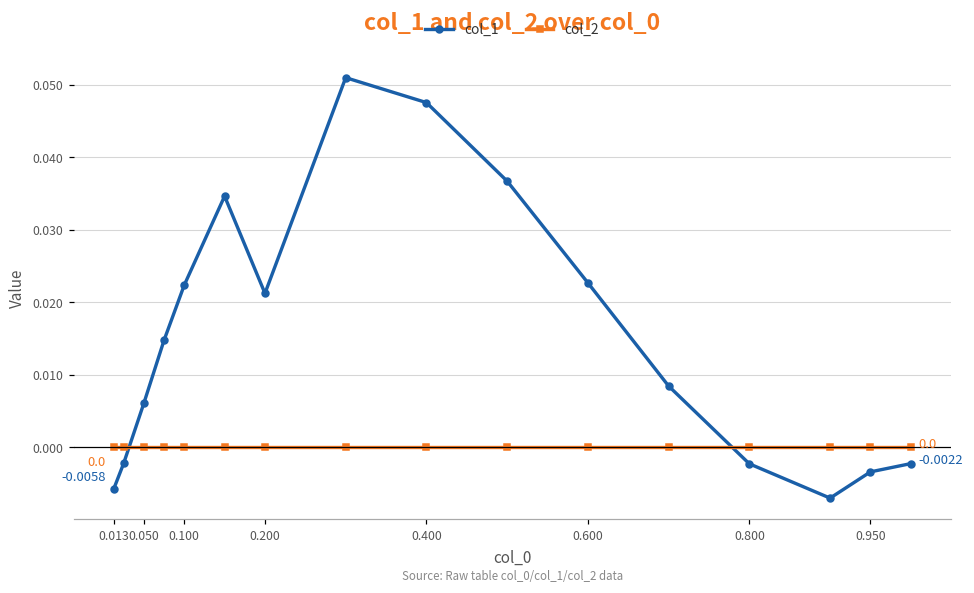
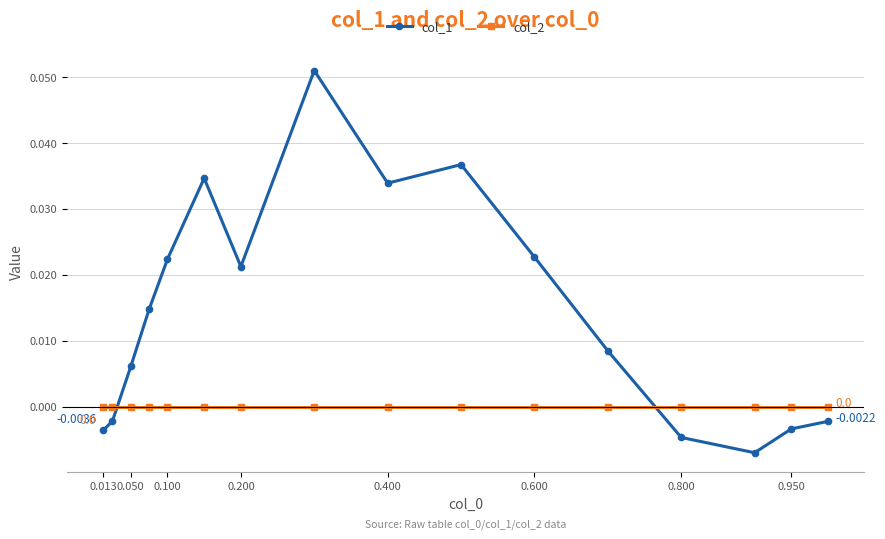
col_1, 0.013: -0.0058 -> -0.0036
col_1, 0.400: 0.048 -> 0.034
col_1, 0.800: -0.002 -> -0.005
